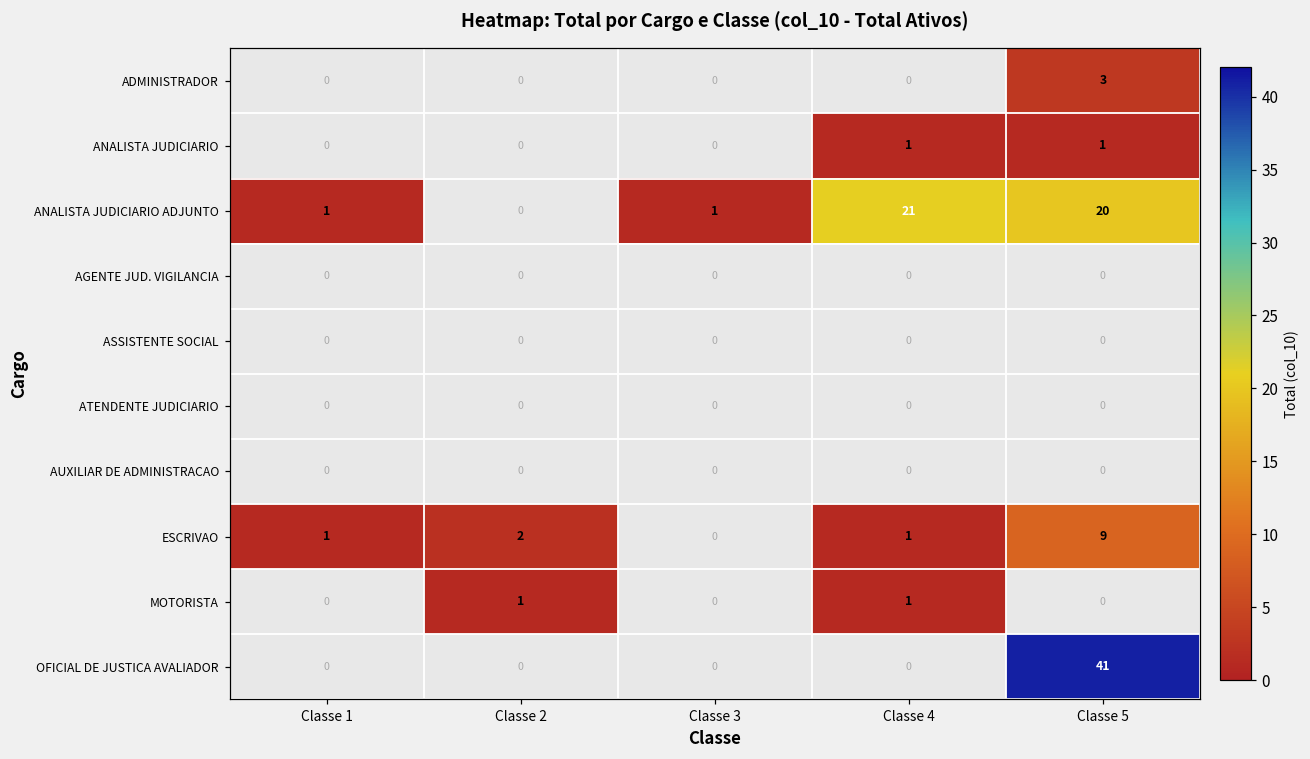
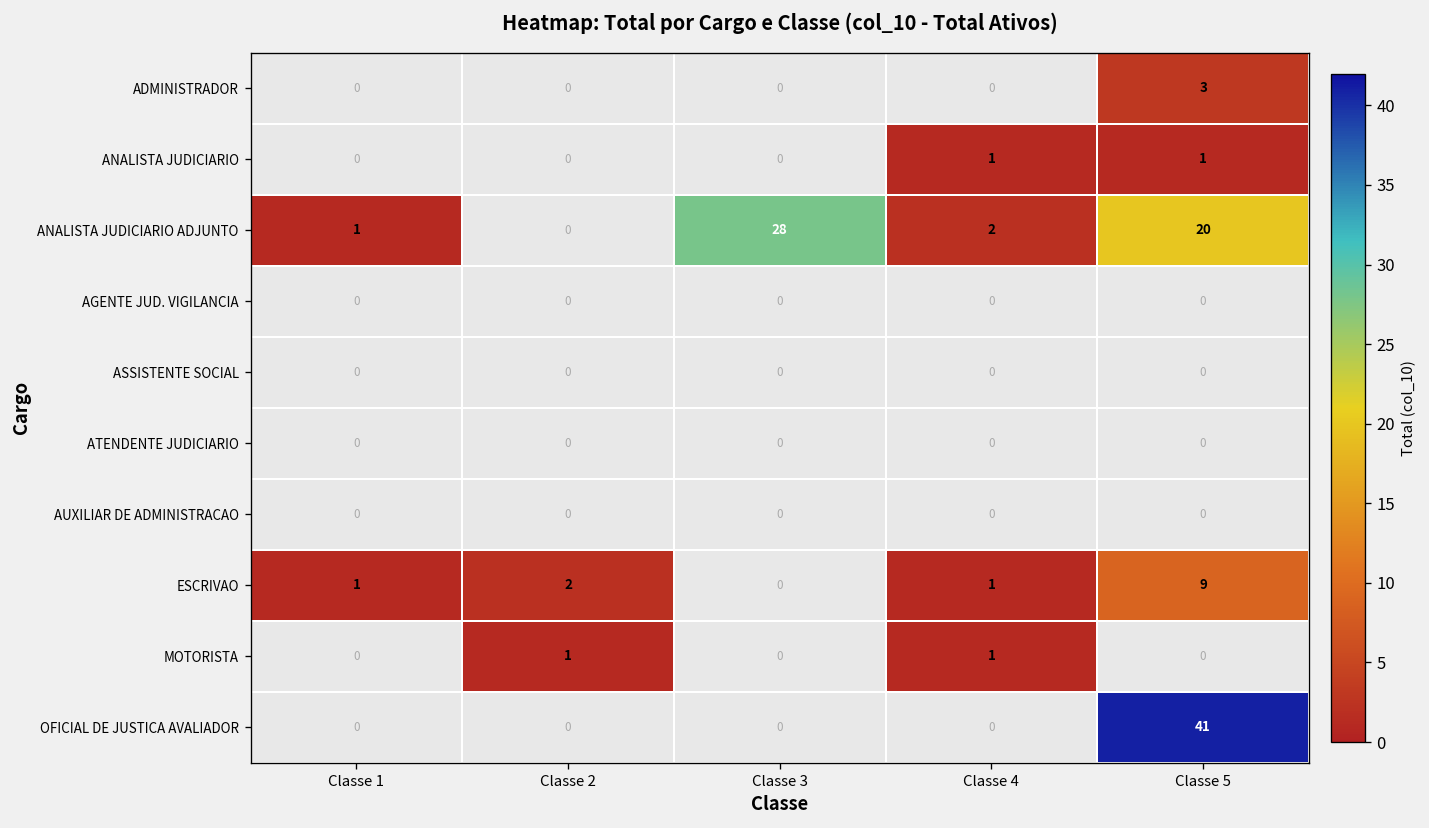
ANALISTA JUDICIARIO ADJUNTO, Classe 3: 1 -> 28
ANALISTA JUDICIARIO ADJUNTO, Classe 4: 21 -> 2
